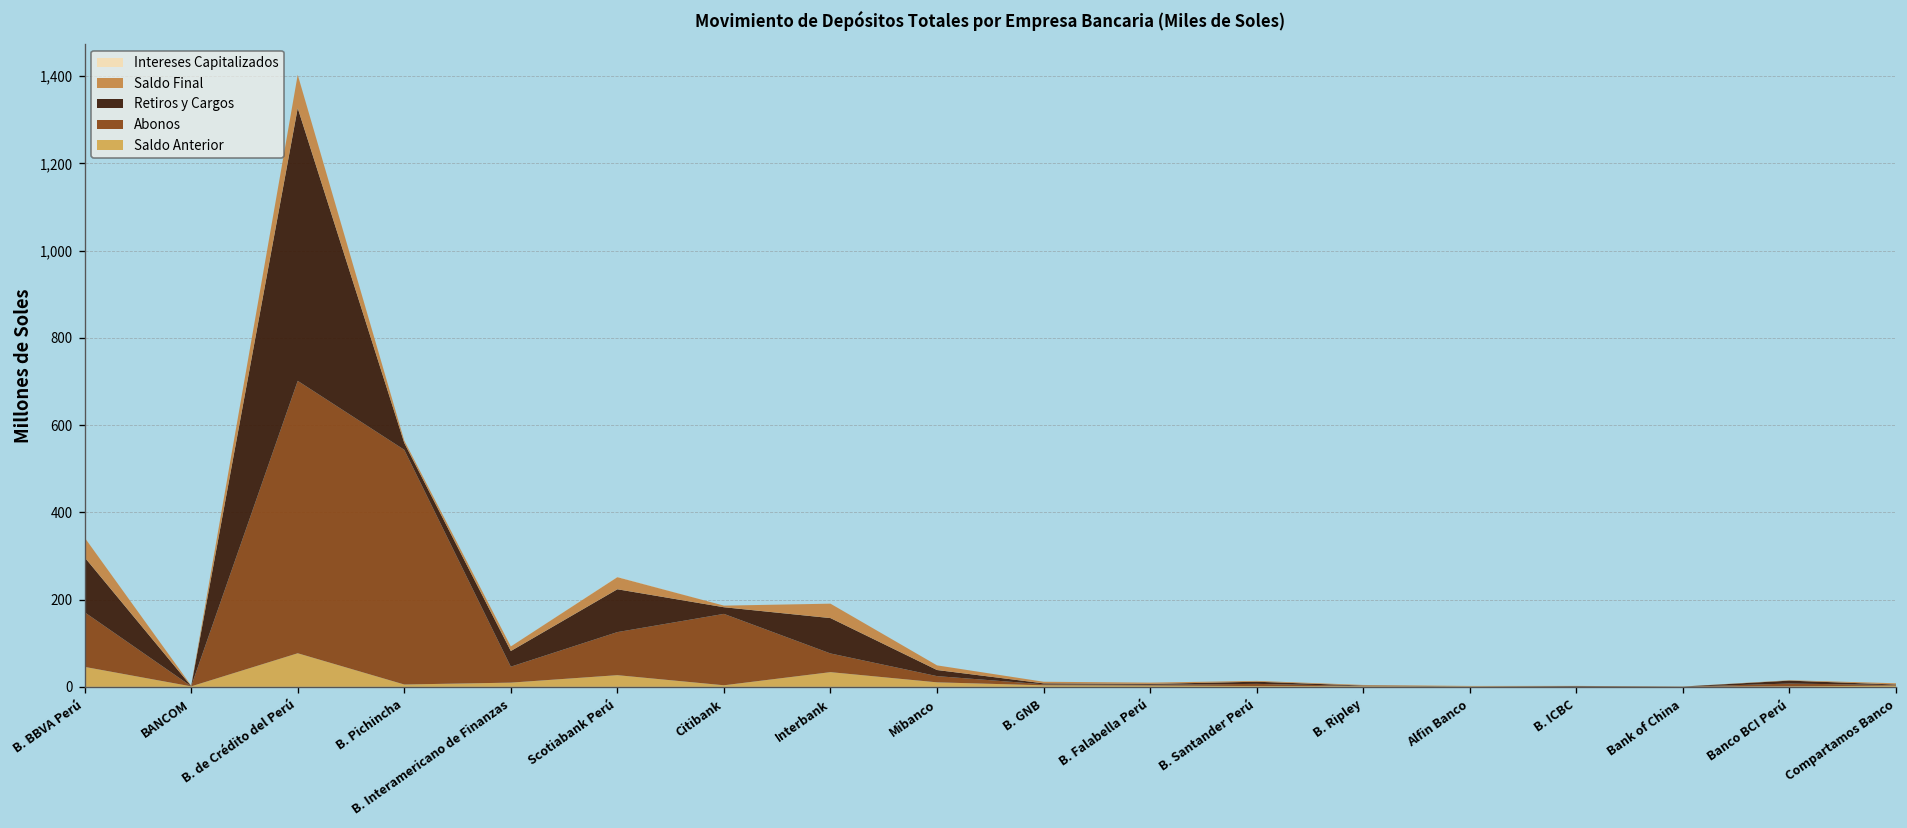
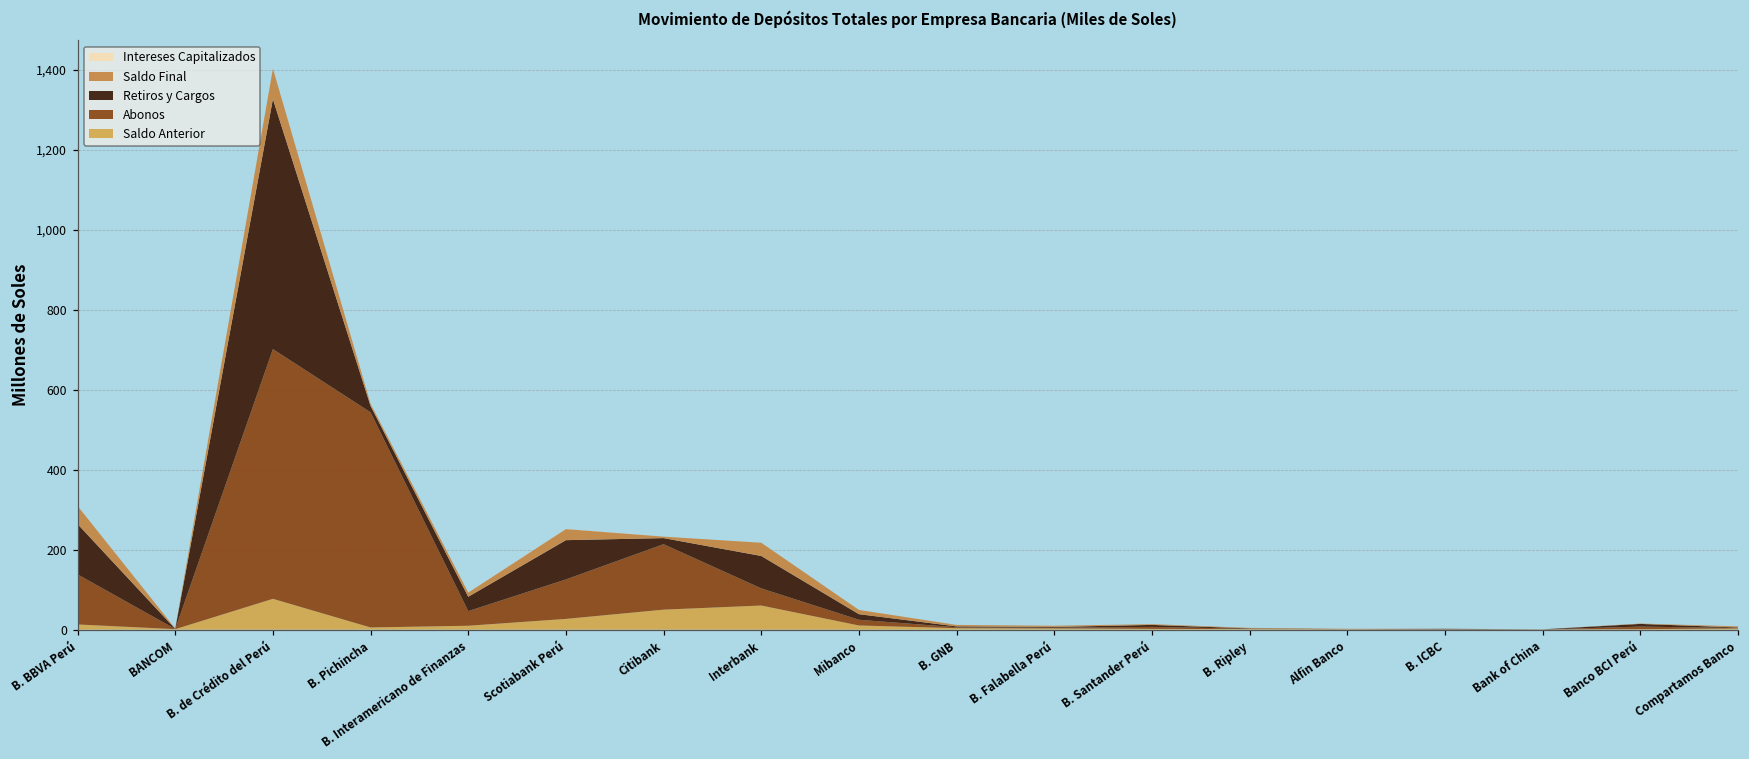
Saldo Anterior, B. BBVA Perú: 50 -> 10
Saldo Anterior, Citibank: 0 -> 50
Saldo Anterior, Interbank: 30 -> 60
